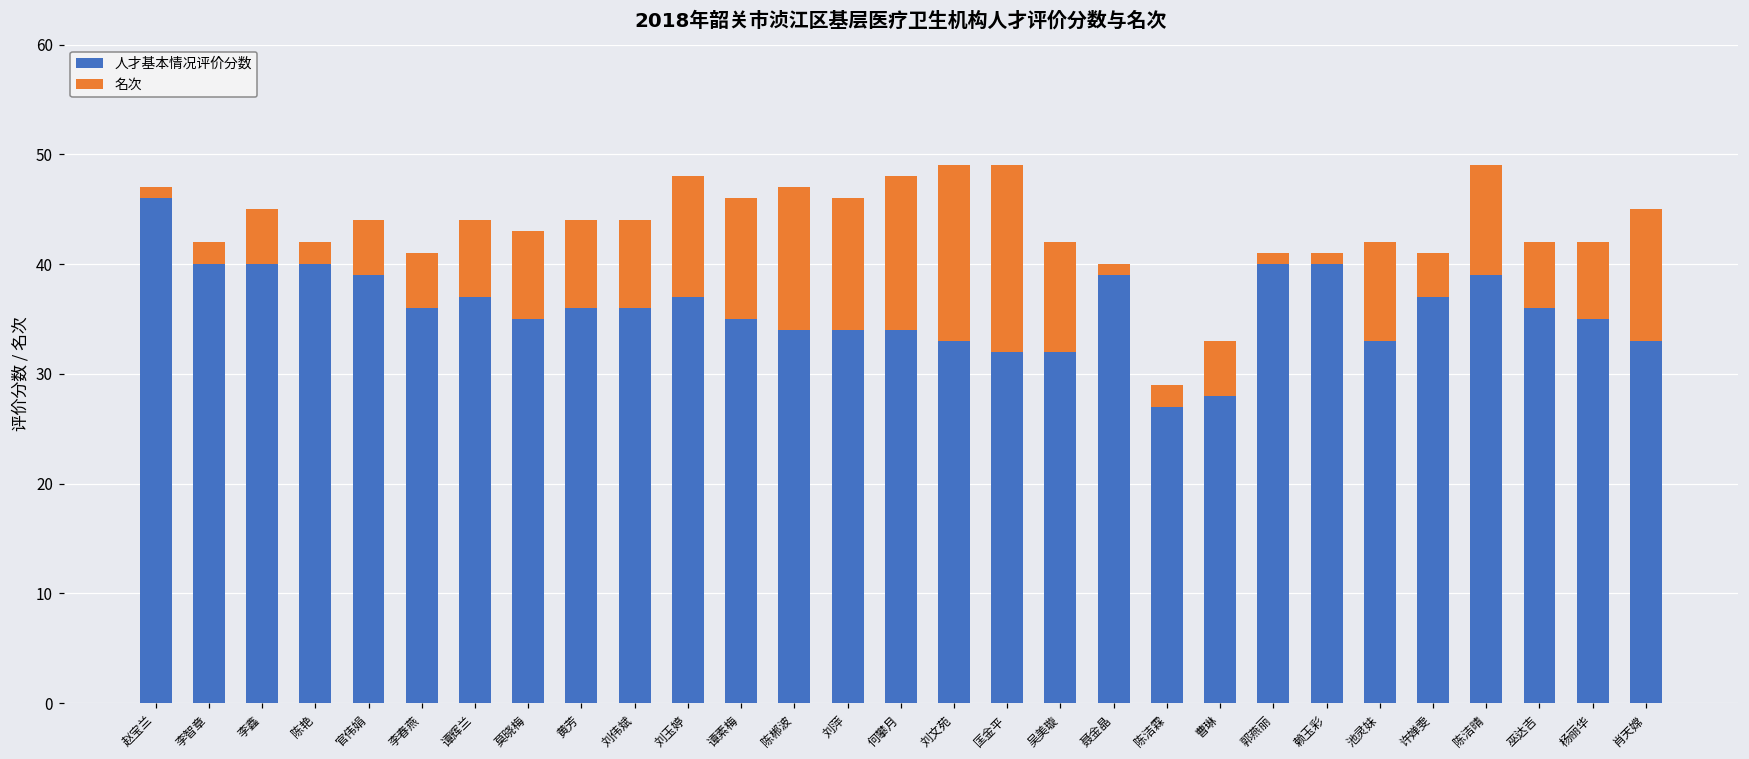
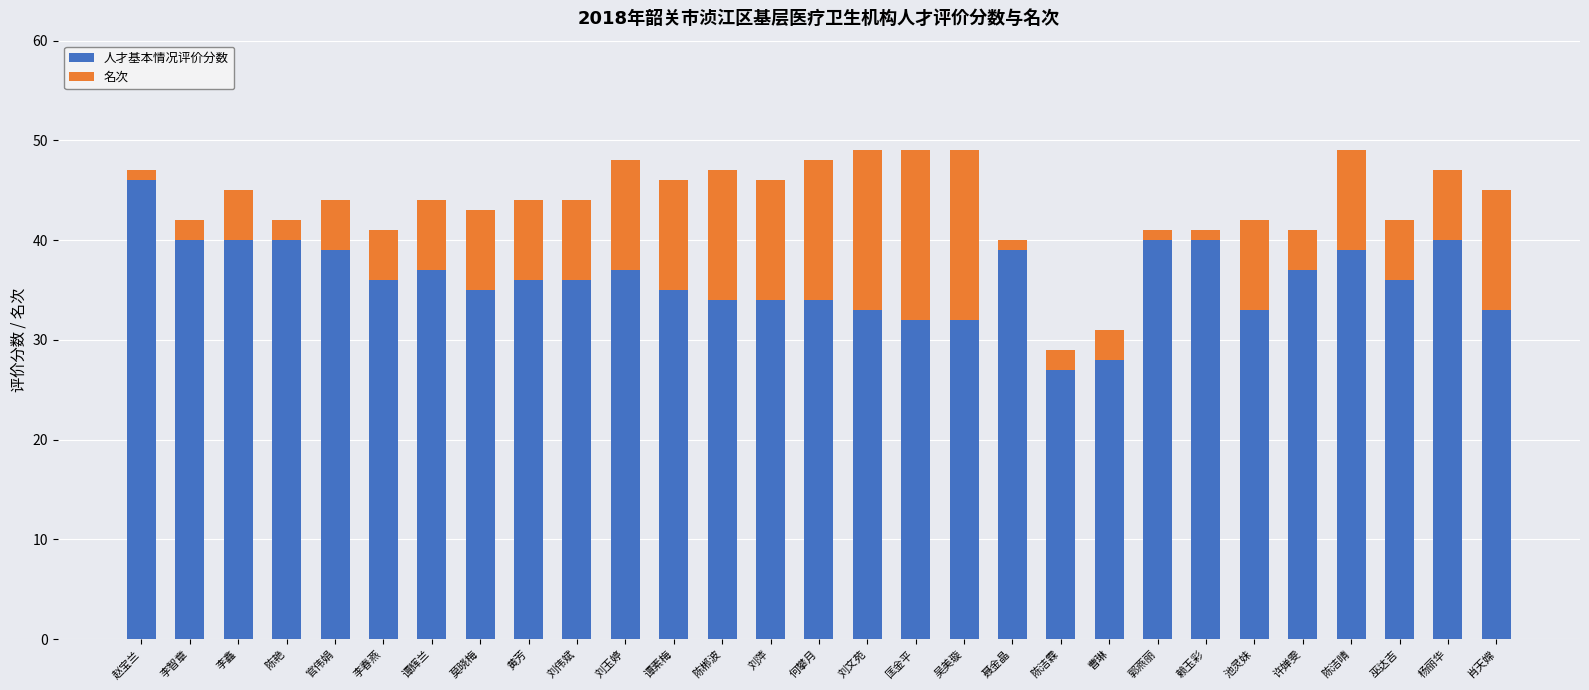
名次, 吴美璇: 10 -> 17
名次, 曹琳: 5 -> 3
人才基本情况评价分数, 杨丽华: 35 -> 40
